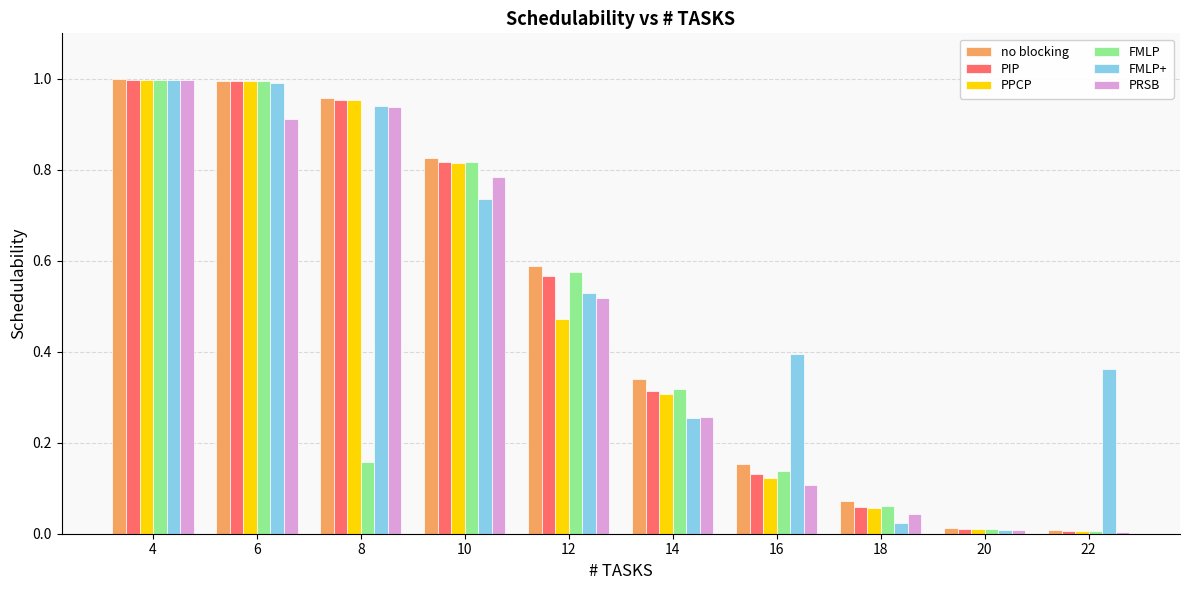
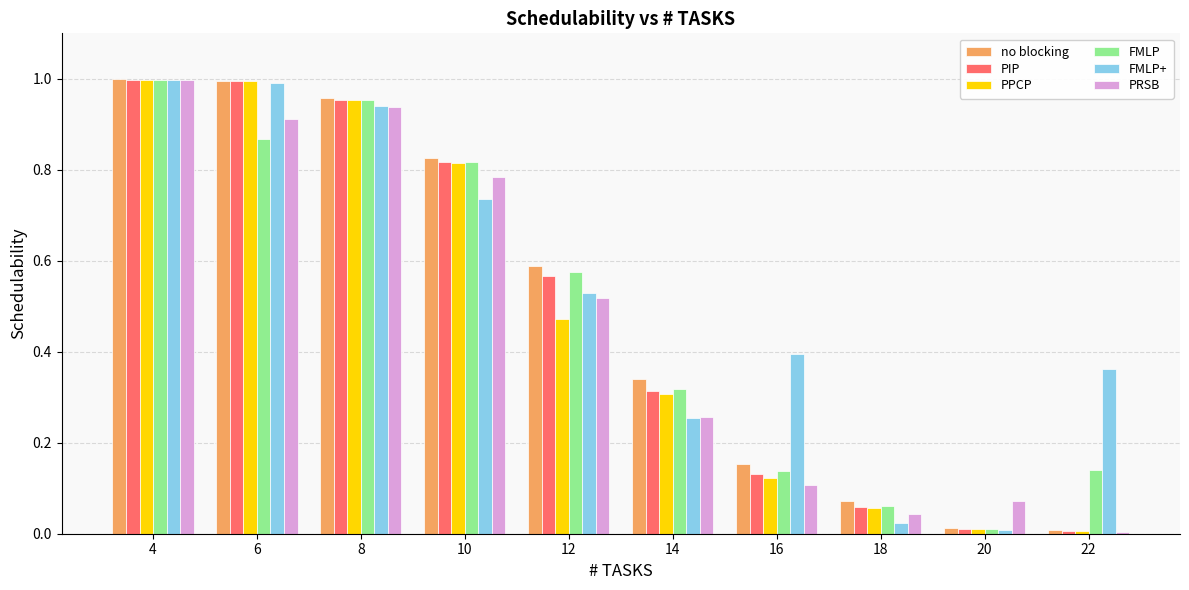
FMLP, 6: 1.00 -> 0.87
FMLP, 8: 0.16 -> 0.95
PRSB, 20: 0.01 -> 0.07
FMLP, 22: 0.01 -> 0.14
